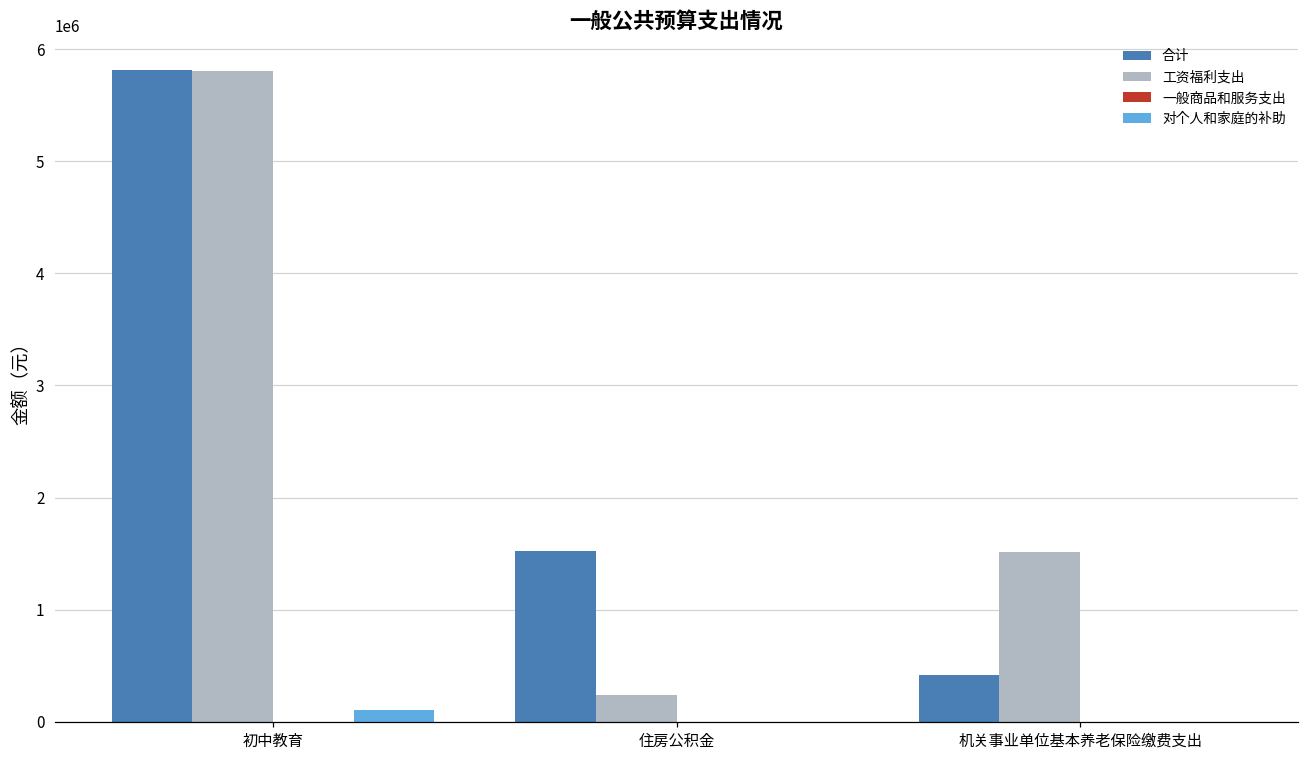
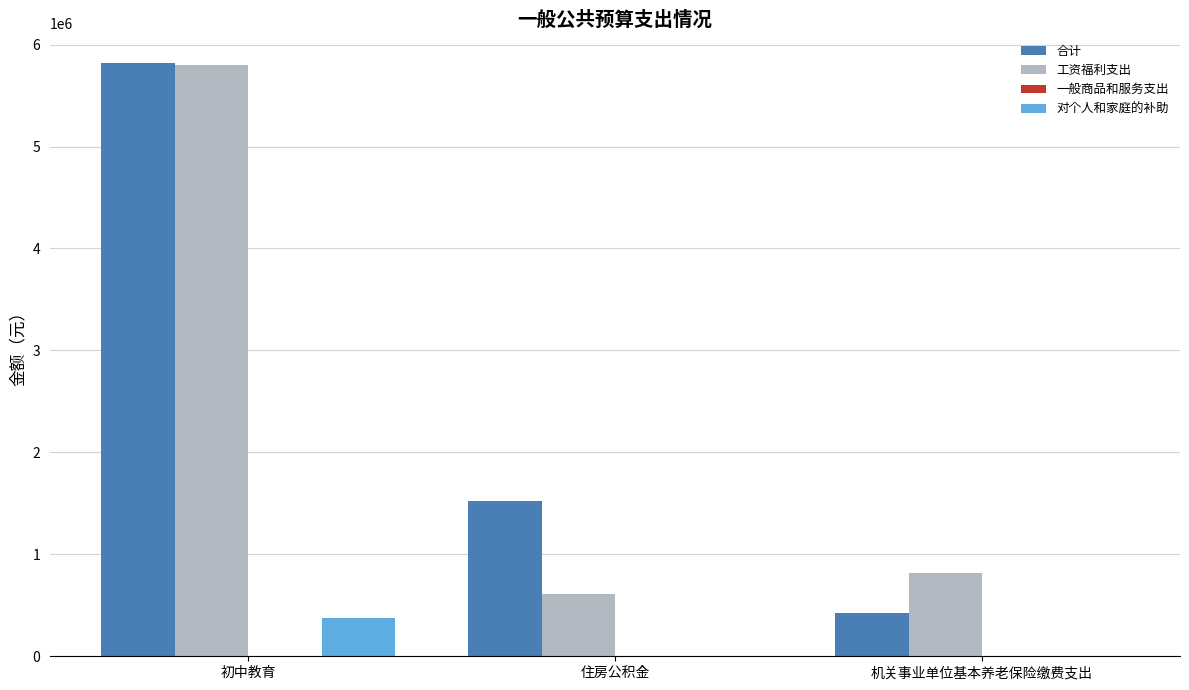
对个人和家庭的补助, 初中教育: 110000 -> 380000
工资福利支出, 住房公积金: 240000 -> 610000
工资福利支出, 机关事业单位基本养老保险缴费支出: 1510000 -> 820000
